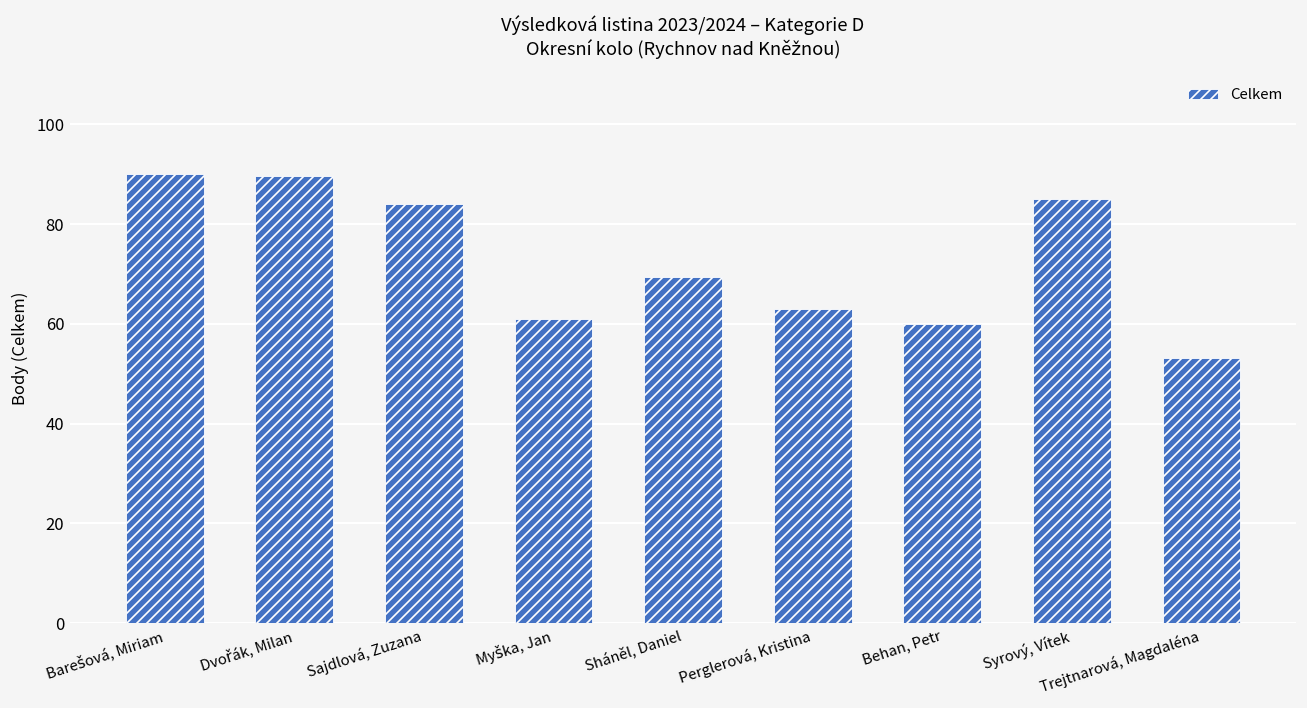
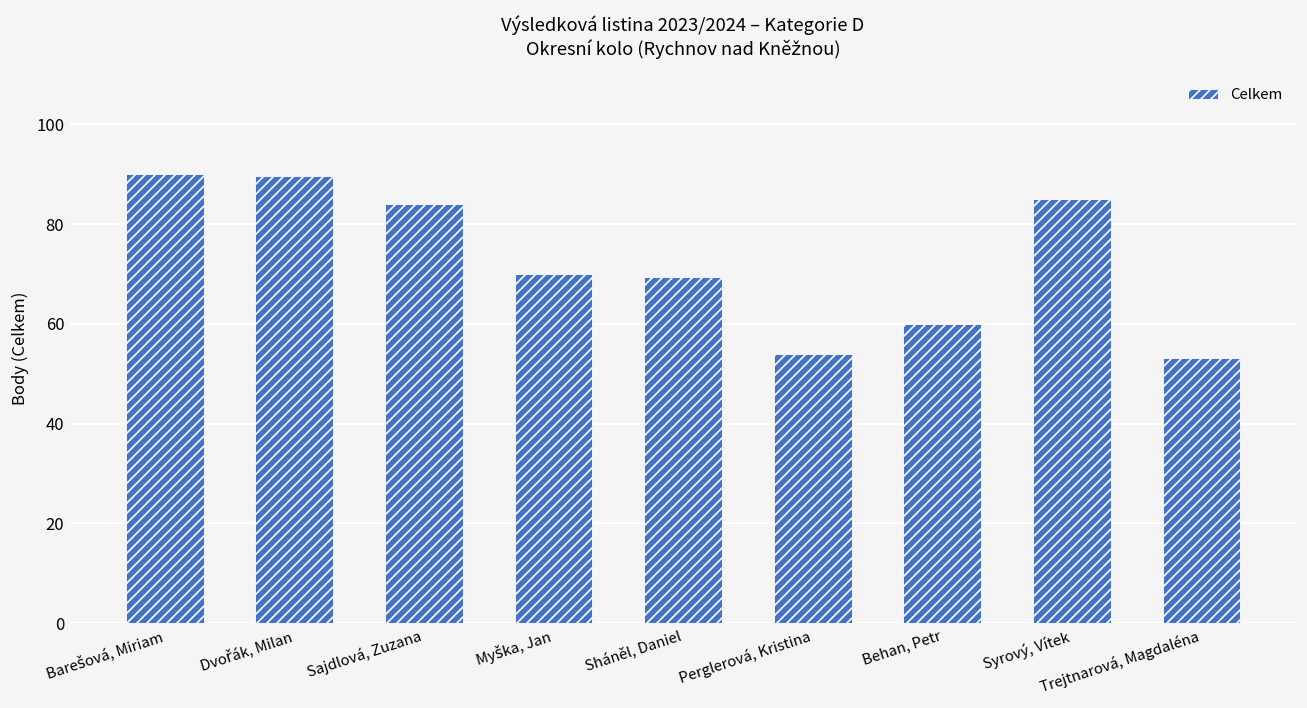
Myška, Jan: 61 -> 70
Perglerová, Kristina: 63 -> 54
